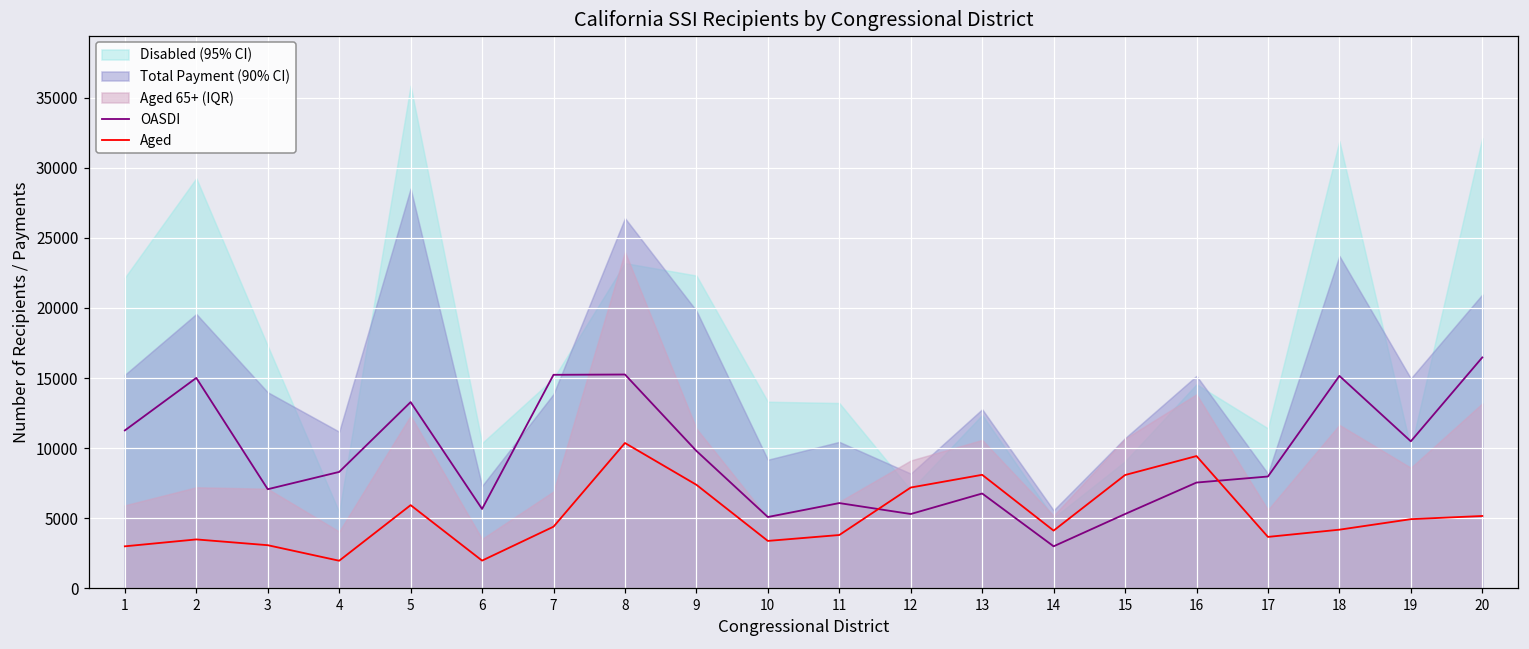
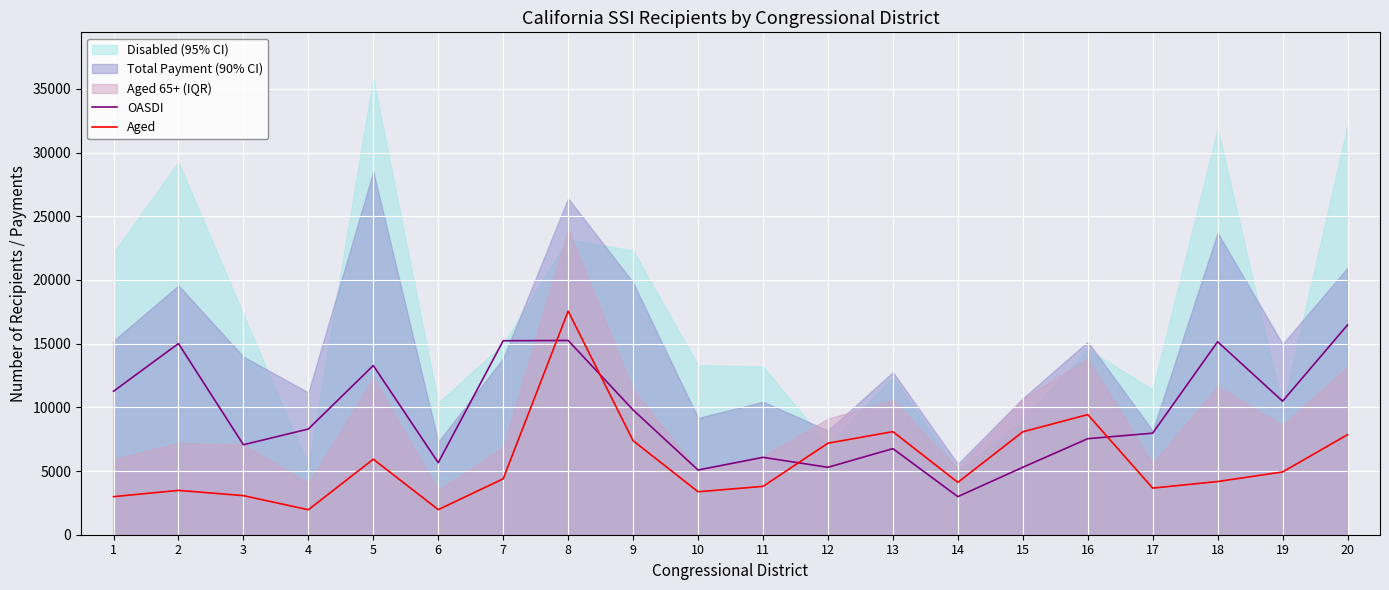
Aged, 8: 10400 -> 17600
Aged, 20: 5200 -> 7900
